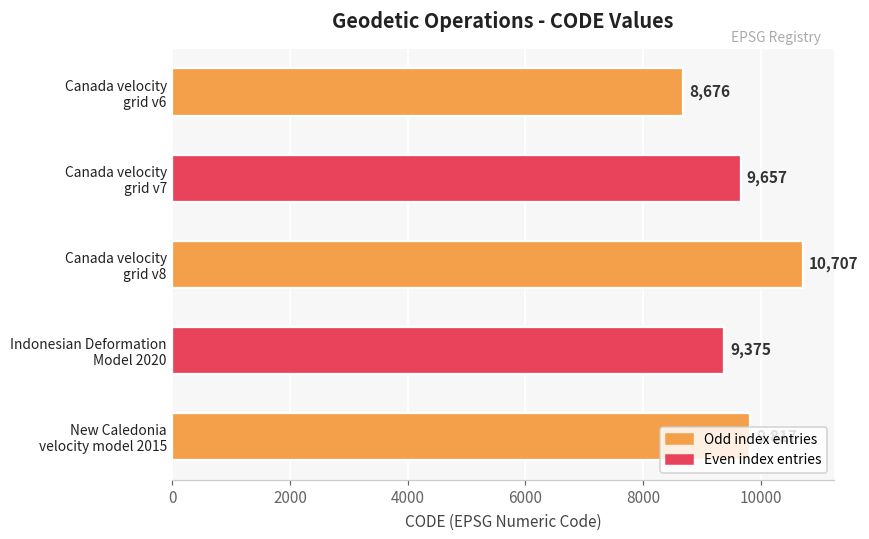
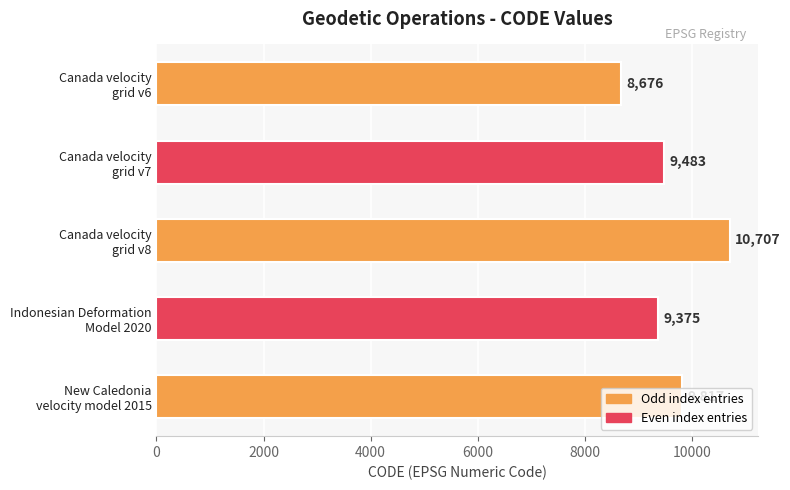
Canada velocity grid v7: 9,657 -> 9,483
